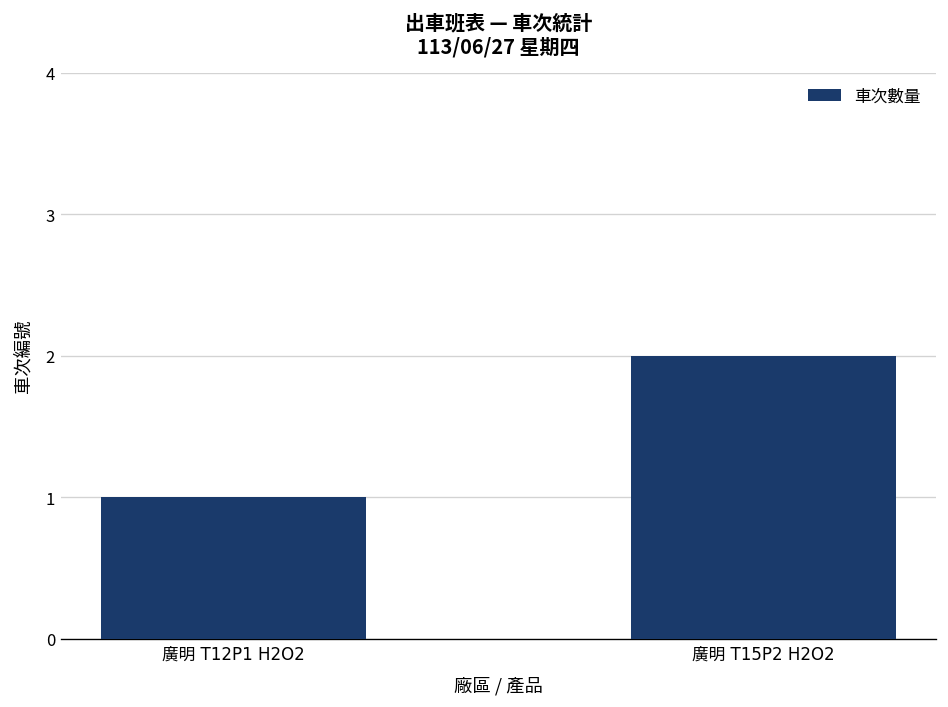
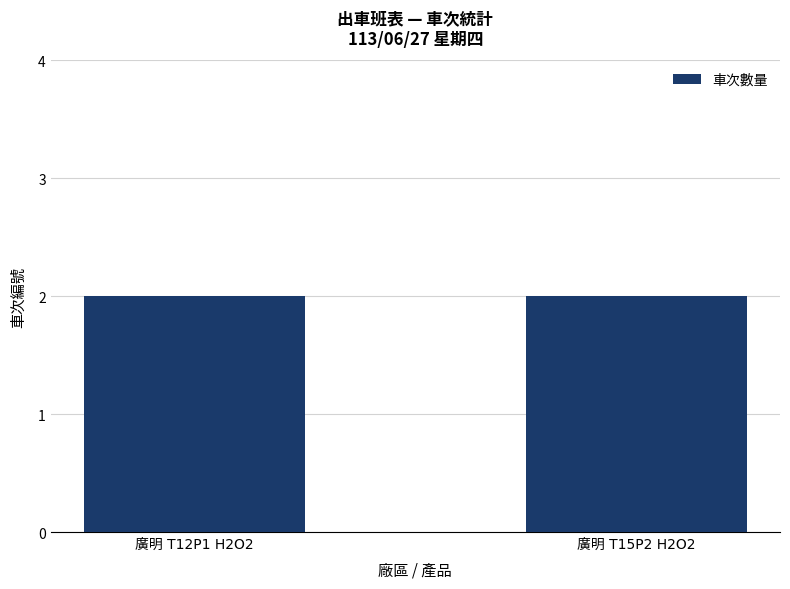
廣明 T12P1 H2O2: 1 -> 2
